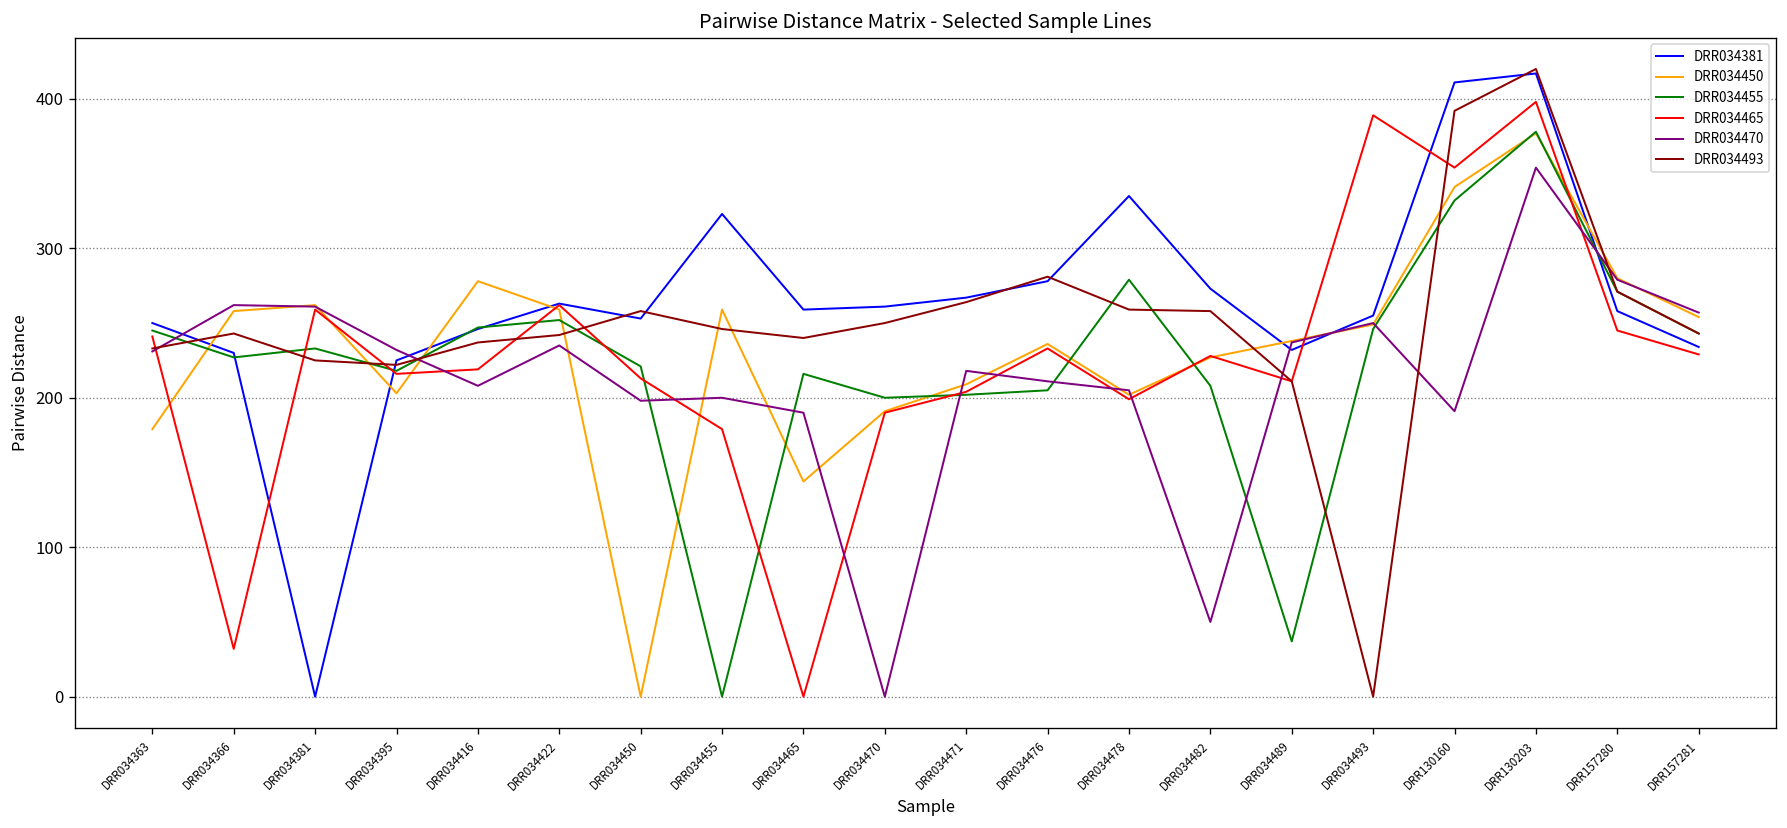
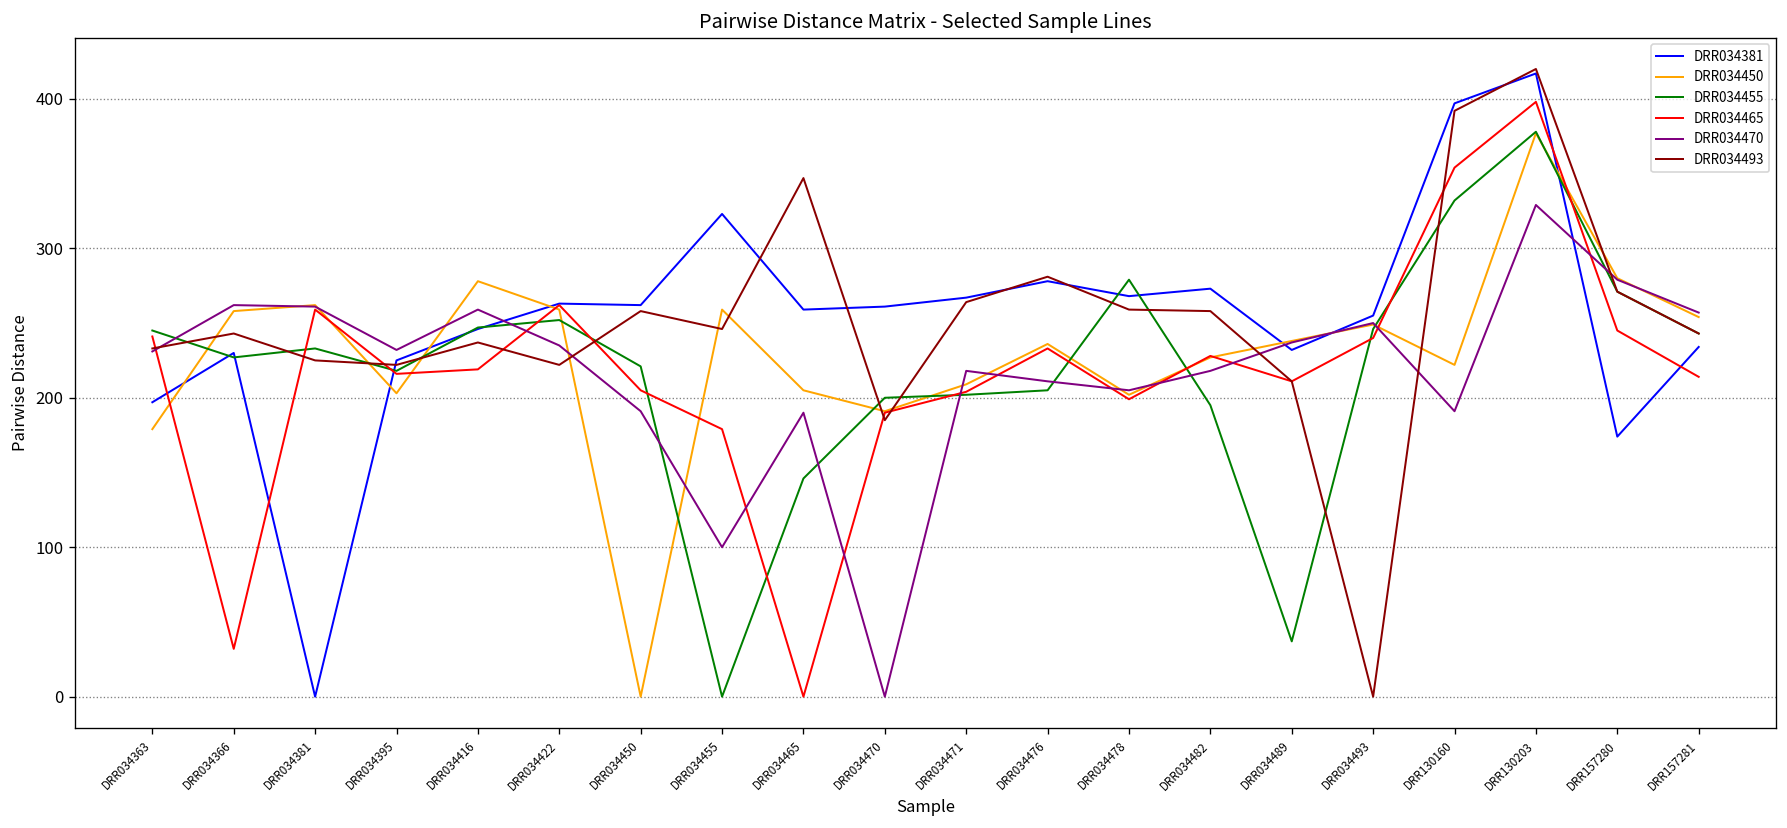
DRR034381, DRR034363: 250 -> 197
DRR034470, DRR034416: 208 -> 259
DRR034493, DRR034422: 242 -> 222
DRR034381, DRR034450: 253 -> 262
DRR034465, DRR034450: 213 -> 205
DRR034470, DRR034450: 198 -> 191
DRR034470, DRR034455: 200 -> 100
DRR034450, DRR034465: 144 -> 205
DRR034455, DRR034465: 216 -> 146
DRR034493, DRR034465: 240 -> 347
DRR034493, DRR034470: 250 -> 185
DRR034381, DRR034478: 335 -> 268
DRR034455, DRR034482: 208 -> 195
DRR034470, DRR034482: 50 -> 218
DRR034465, DRR034493: 389 -> 240
DRR034381, DRR130160: 411 -> 397
DRR034450, DRR130160: 341 -> 222
DRR034470, DRR130203: 354 -> 329
DRR034381, DRR157280: 258 -> 174
DRR034465, DRR157281: 229 -> 214
